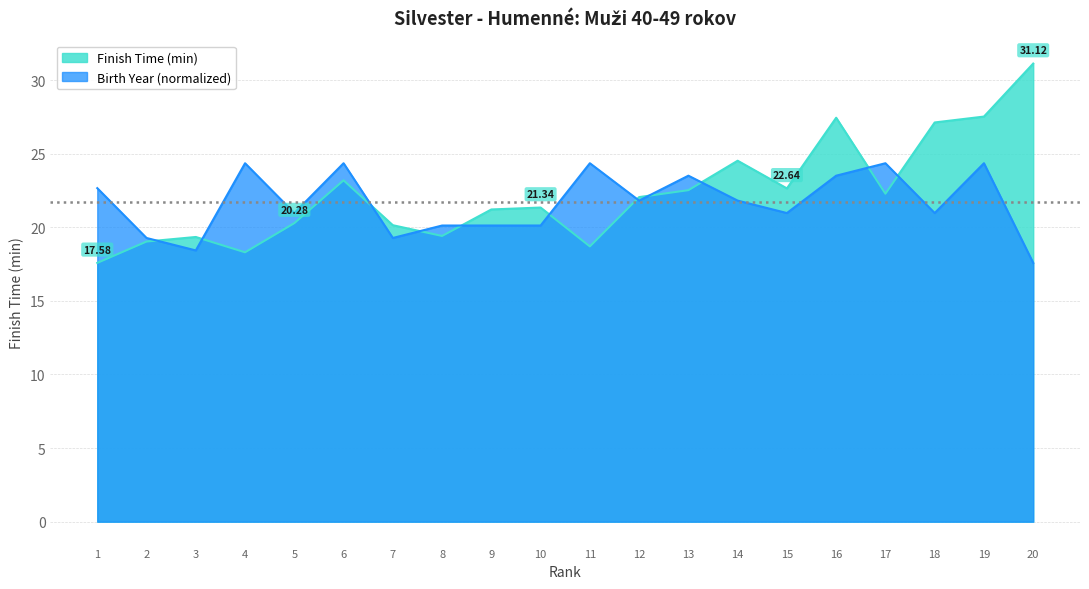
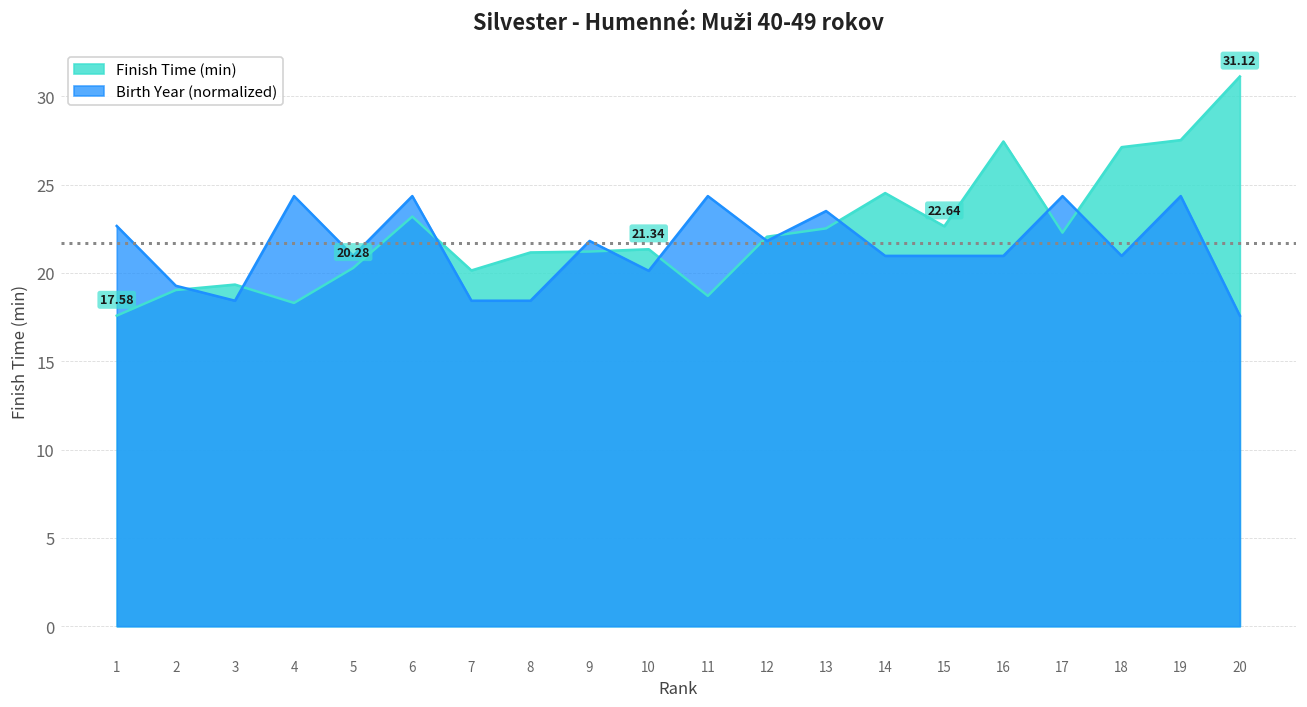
Birth Year (normalized), 7: 19.3 -> 18.4
Finish Time (min), 8: 19.4 -> 21.2
Birth Year (normalized), 8: 20.1 -> 18.4
Birth Year (normalized), 9: 20.1 -> 21.8
Birth Year (normalized), 14: 21.8 -> 21.0
Birth Year (normalized), 16: 23.5 -> 21.0
